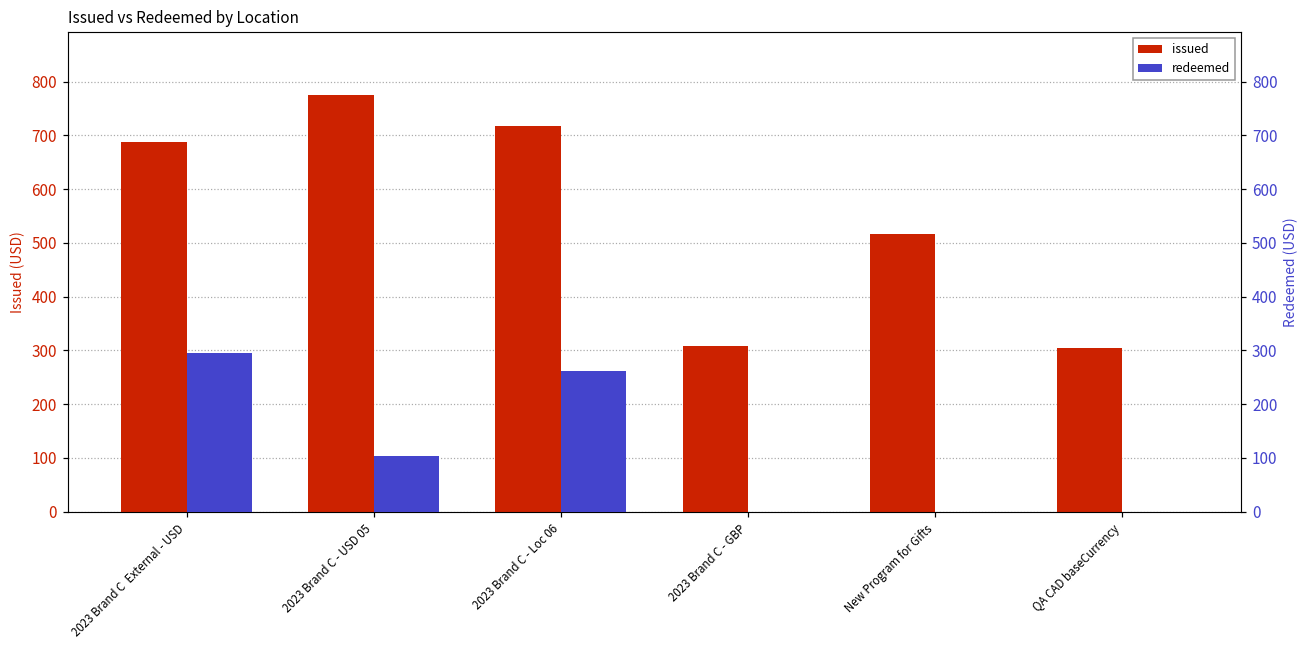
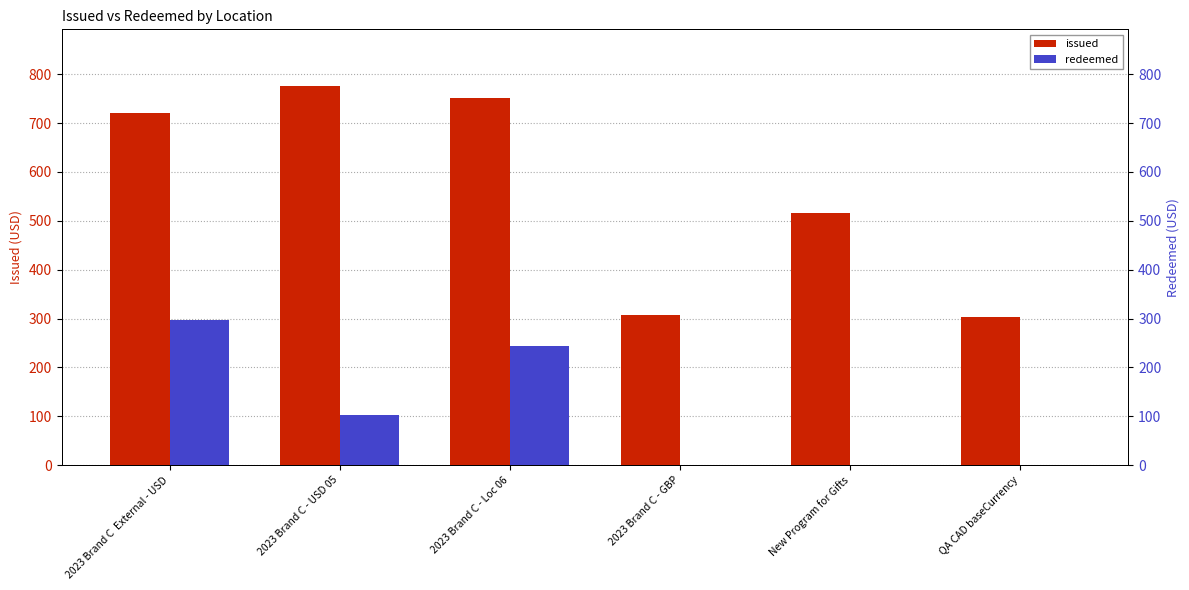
issued, 2023 Brand C External - USD: 690 -> 720
issued, 2023 Brand C - Loc 06: 720 -> 750
redeemed, 2023 Brand C - Loc 06: 260 -> 240
